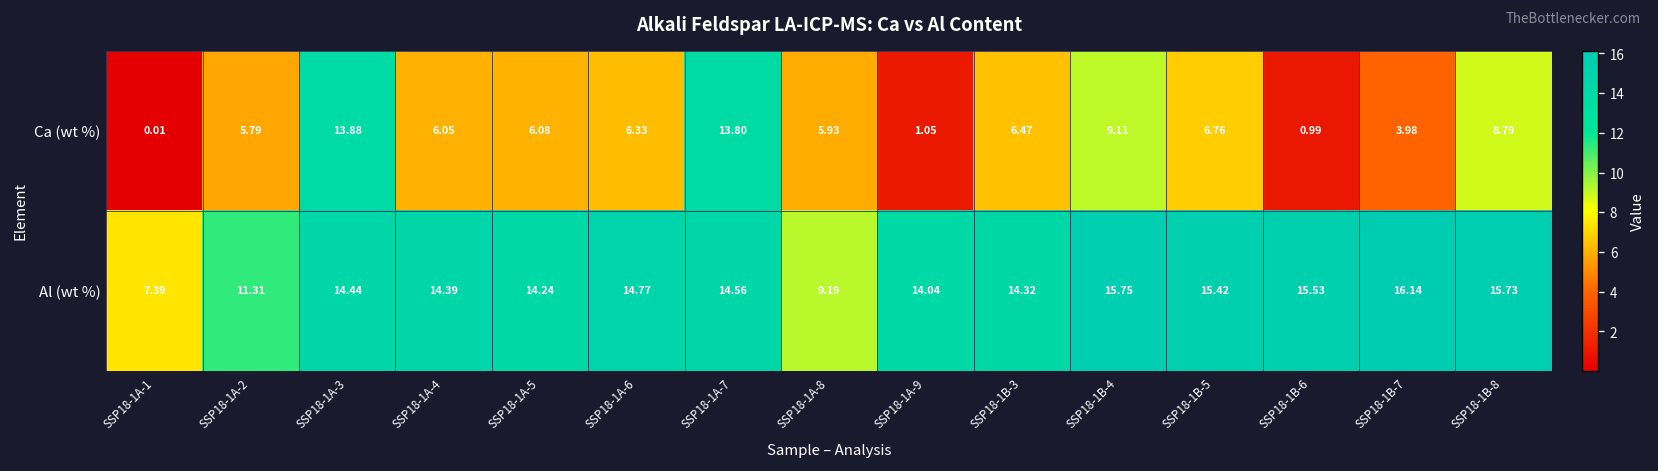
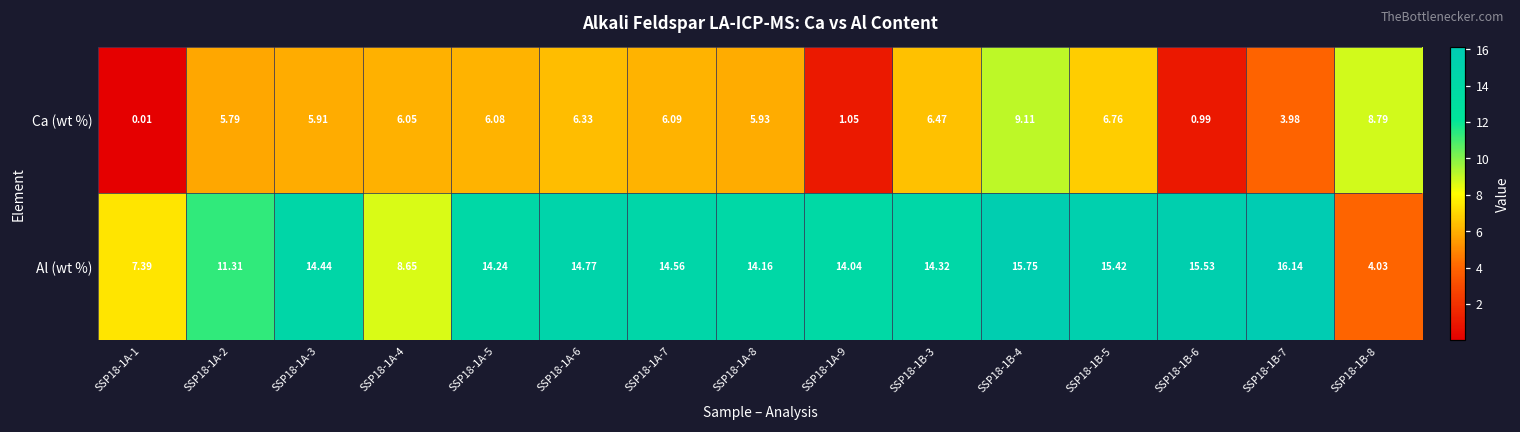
Ca (wt %), SSP18-1A-3: 13.88 -> 5.91
Ca (wt %), SSP18-1A-7: 13.80 -> 6.09
Al (wt %), SSP18-1A-4: 14.39 -> 8.65
Al (wt %), SSP18-1A-8: 9.19 -> 14.16
Al (wt %), SSP18-1B-8: 15.73 -> 4.03
